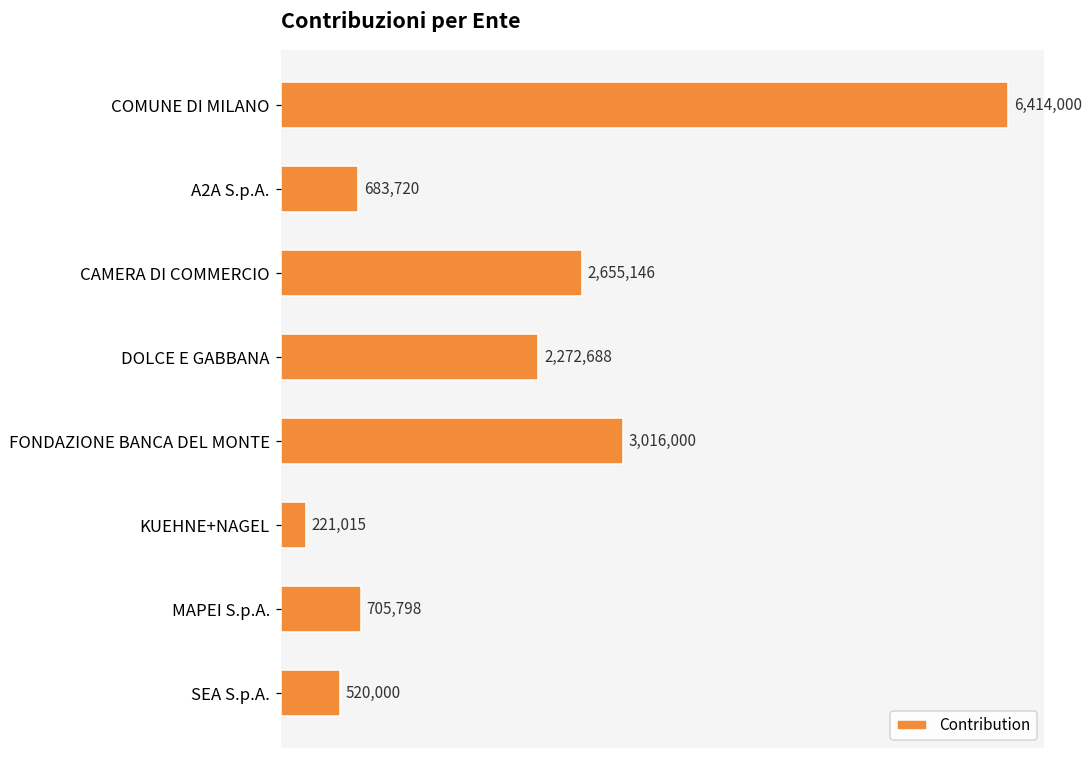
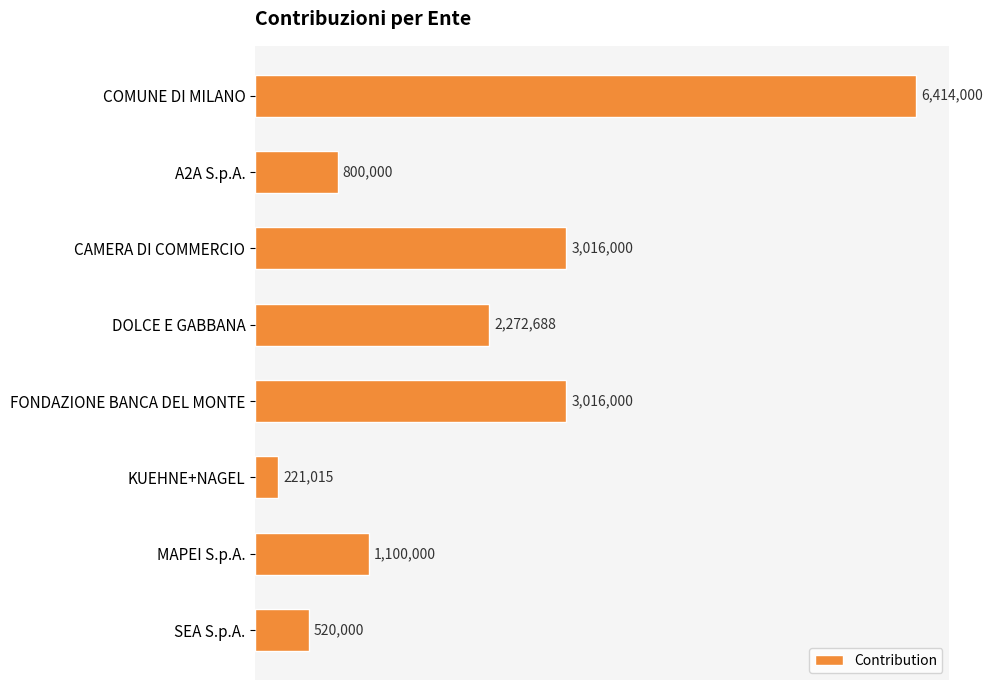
A2A S.p.A.: 683,720 -> 800,000
CAMERA DI COMMERCIO: 2,655,146 -> 3,016,000
MAPEI S.p.A.: 705,798 -> 1,100,000
